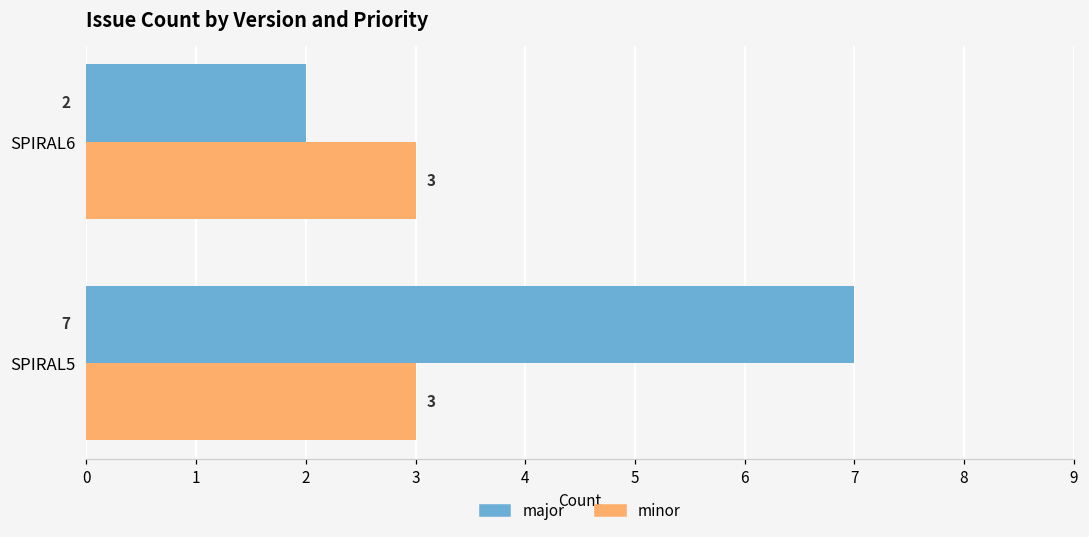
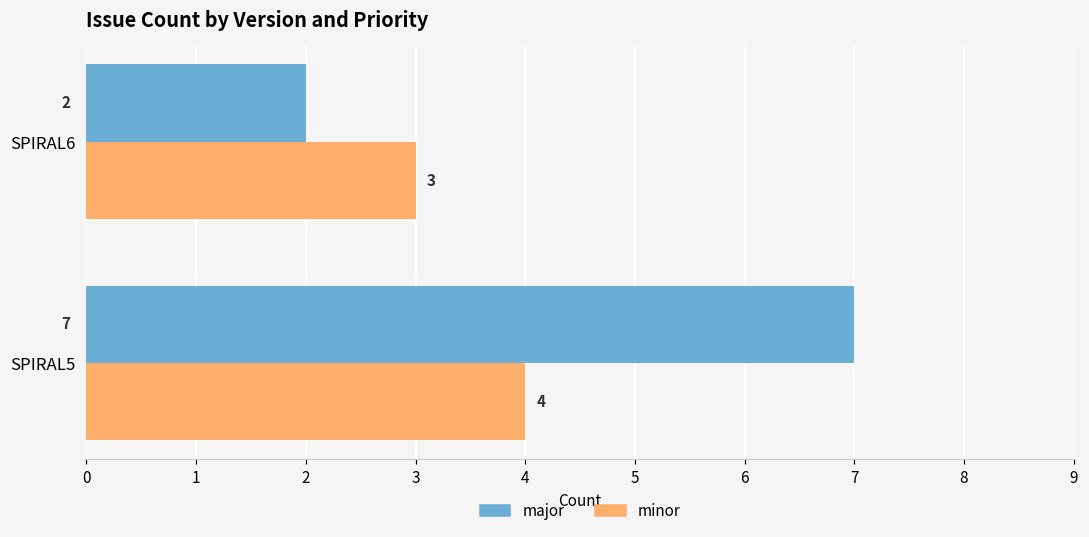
minor, SPIRAL5: 3 -> 4
